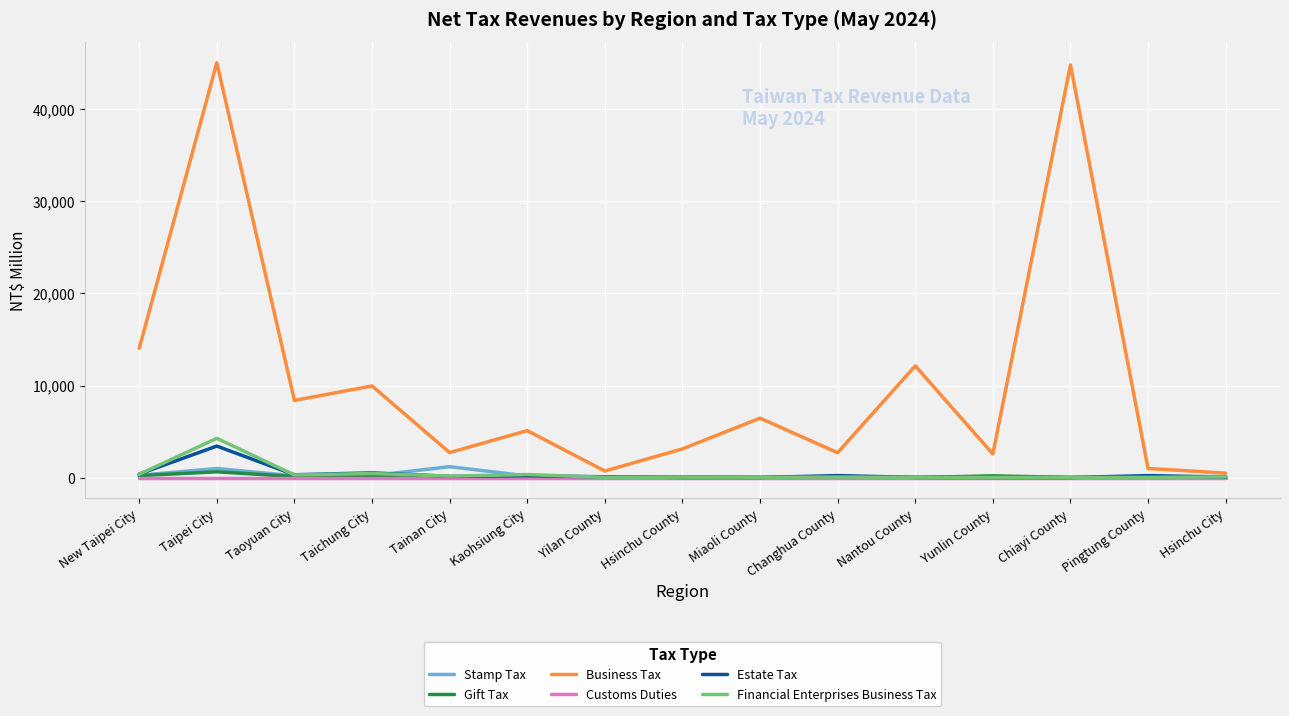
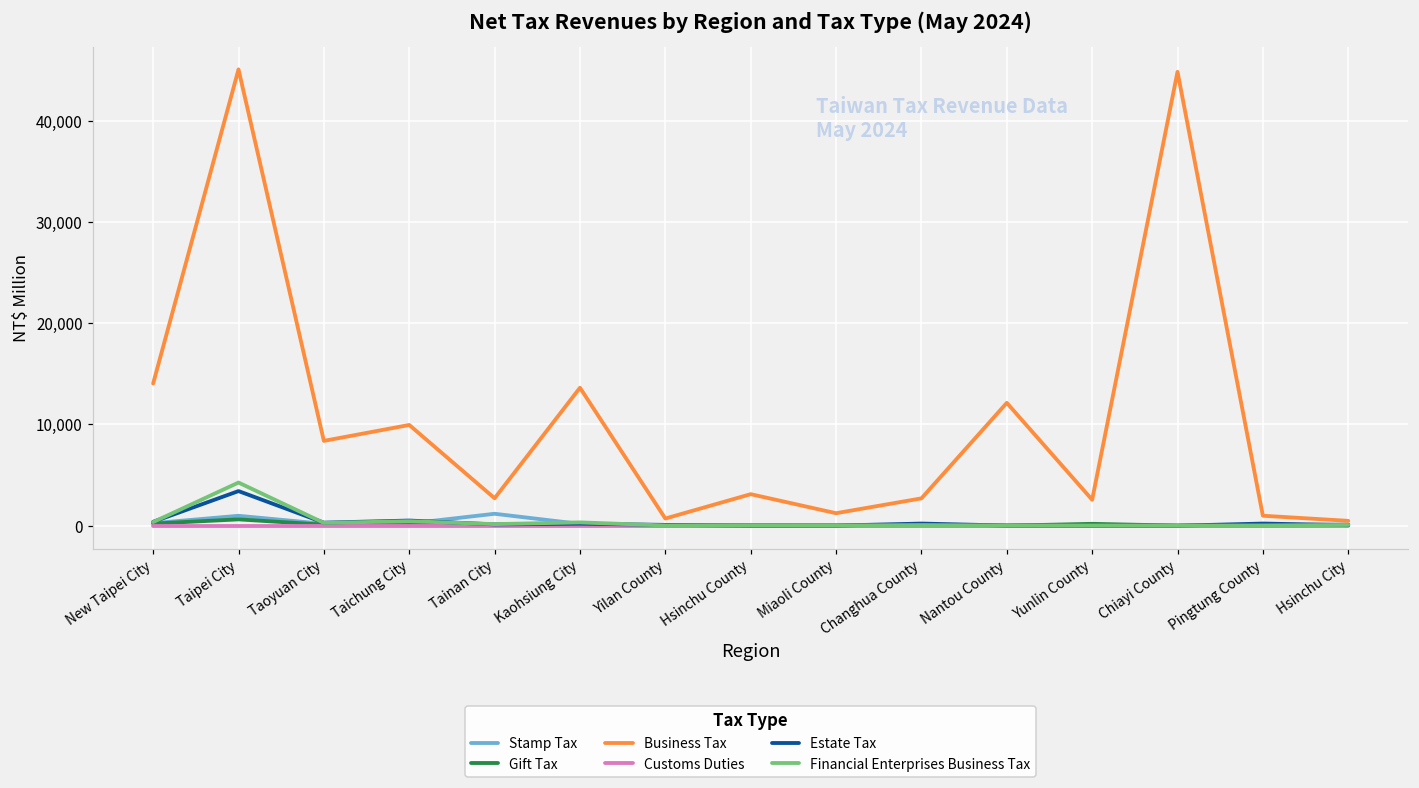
Business Tax, Kaohsiung City: 5,000 -> 14,000
Business Tax, Miaoli County: 6,000 -> 1,000
